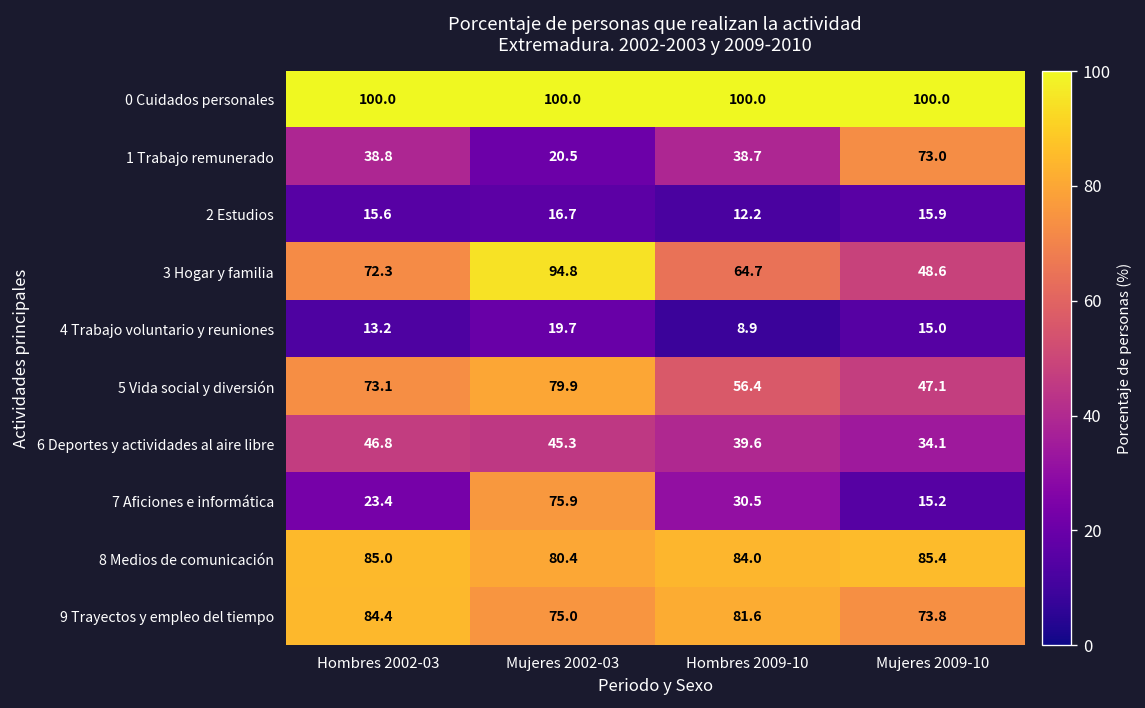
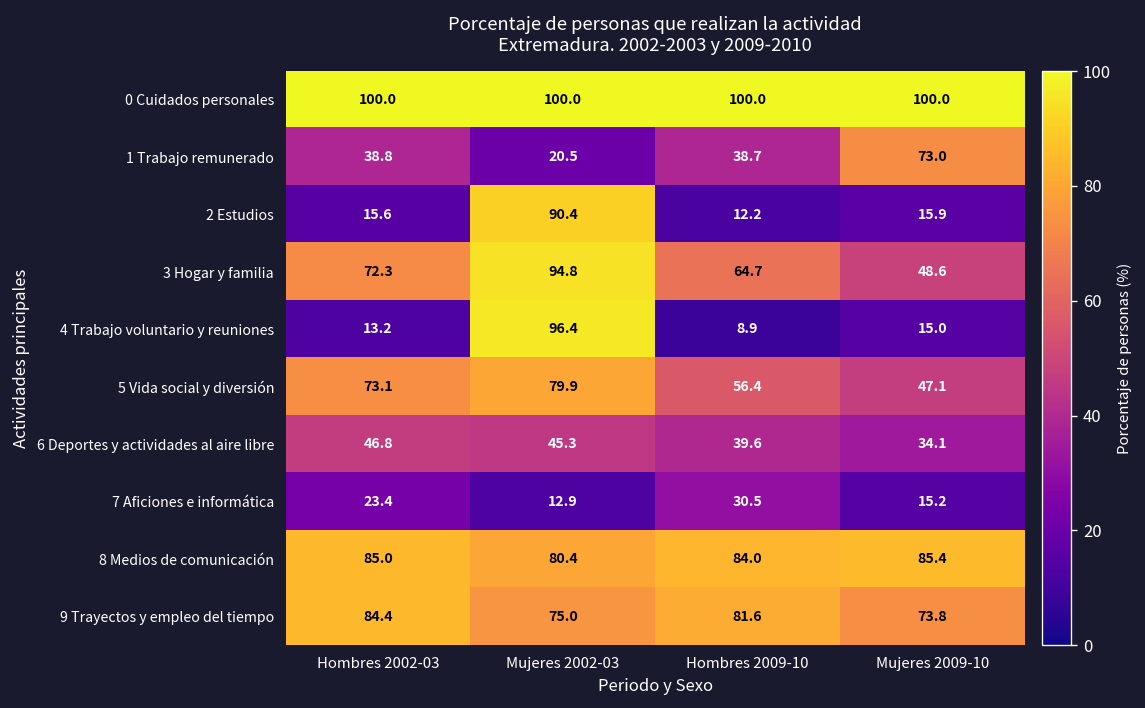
2 Estudios, Mujeres 2002-03: 16.7 -> 90.4
4 Trabajo voluntario y reuniones, Mujeres 2002-03: 19.7 -> 96.4
7 Aficiones e informática, Mujeres 2002-03: 75.9 -> 12.9
